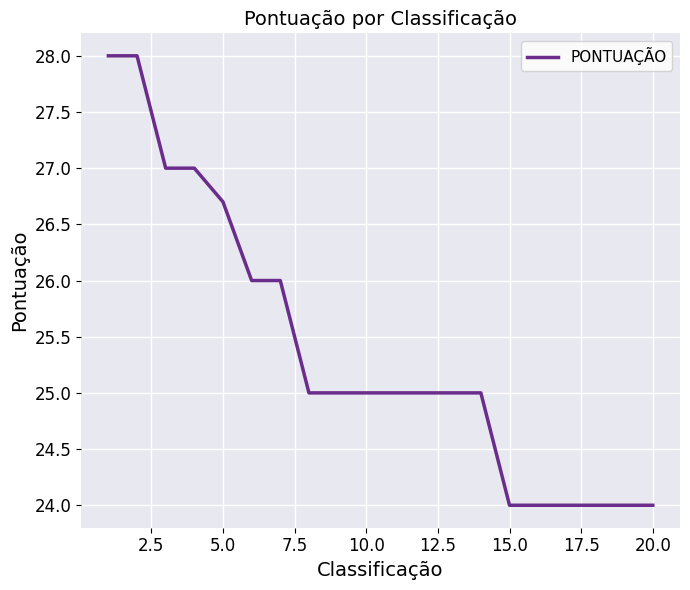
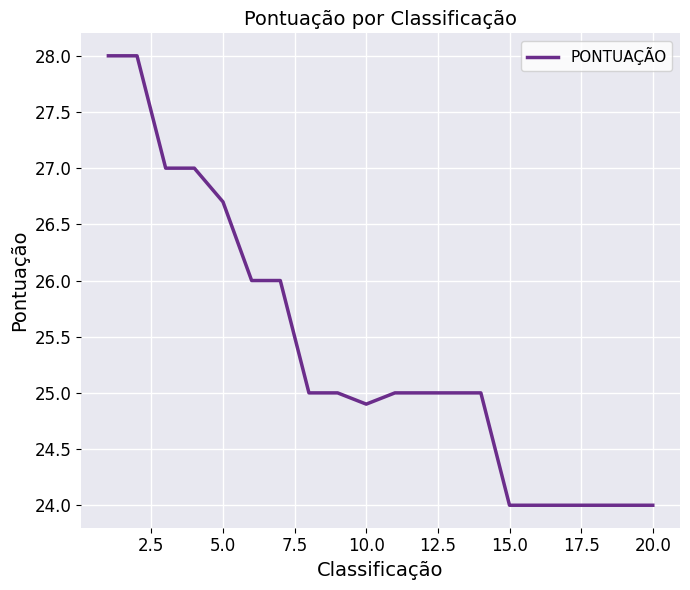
10.0: 25.0 -> 24.9
